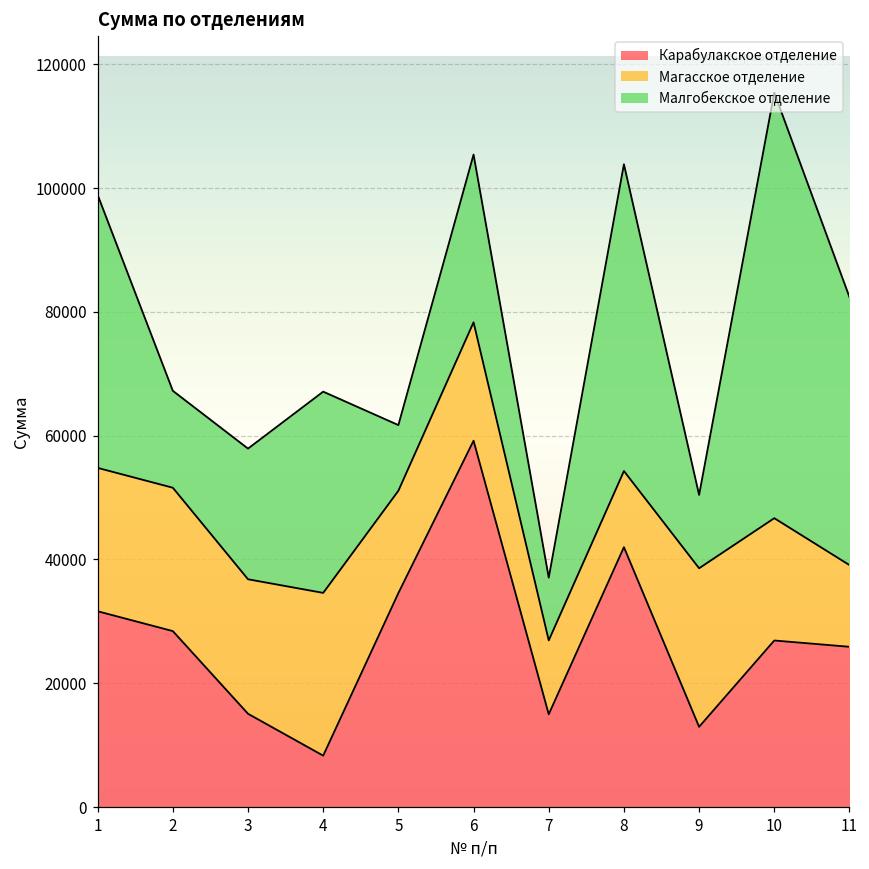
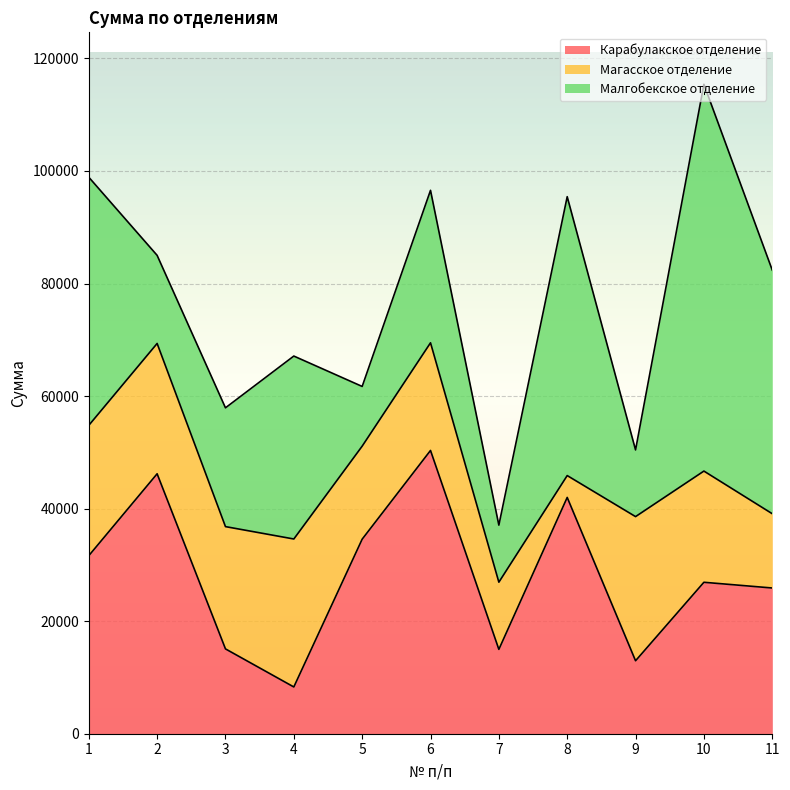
Карабулакское отделение, 2: 28000 -> 46000
Карабулакское отделение, 6: 59000 -> 50000
Магасское отделение, 8: 12000 -> 4000
